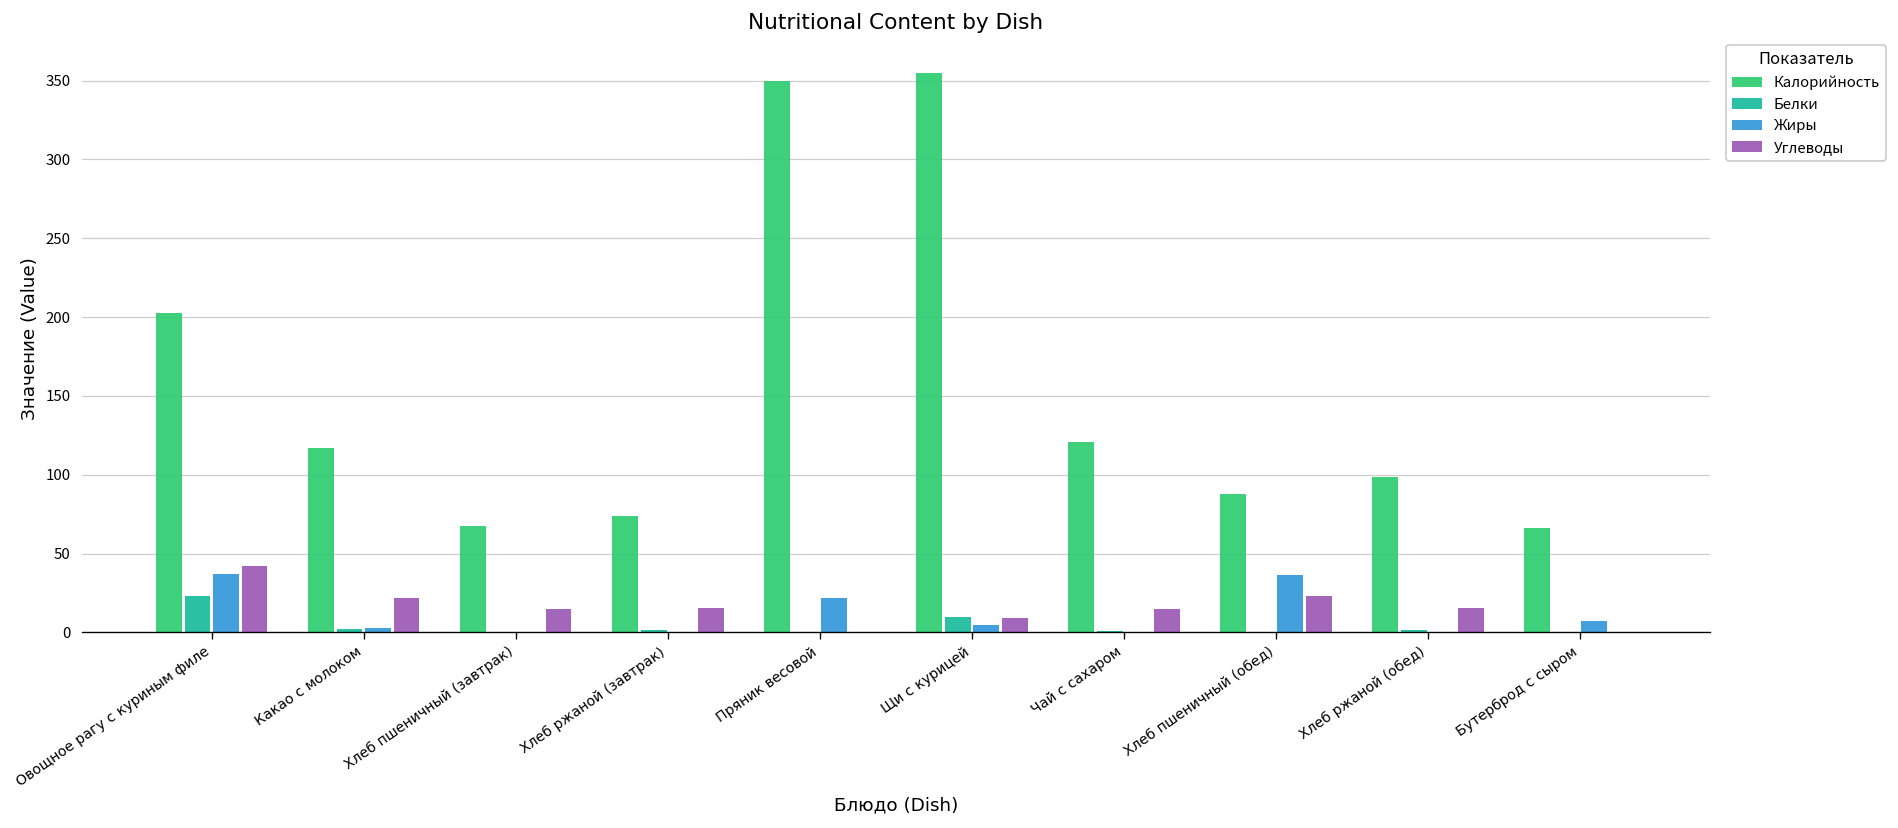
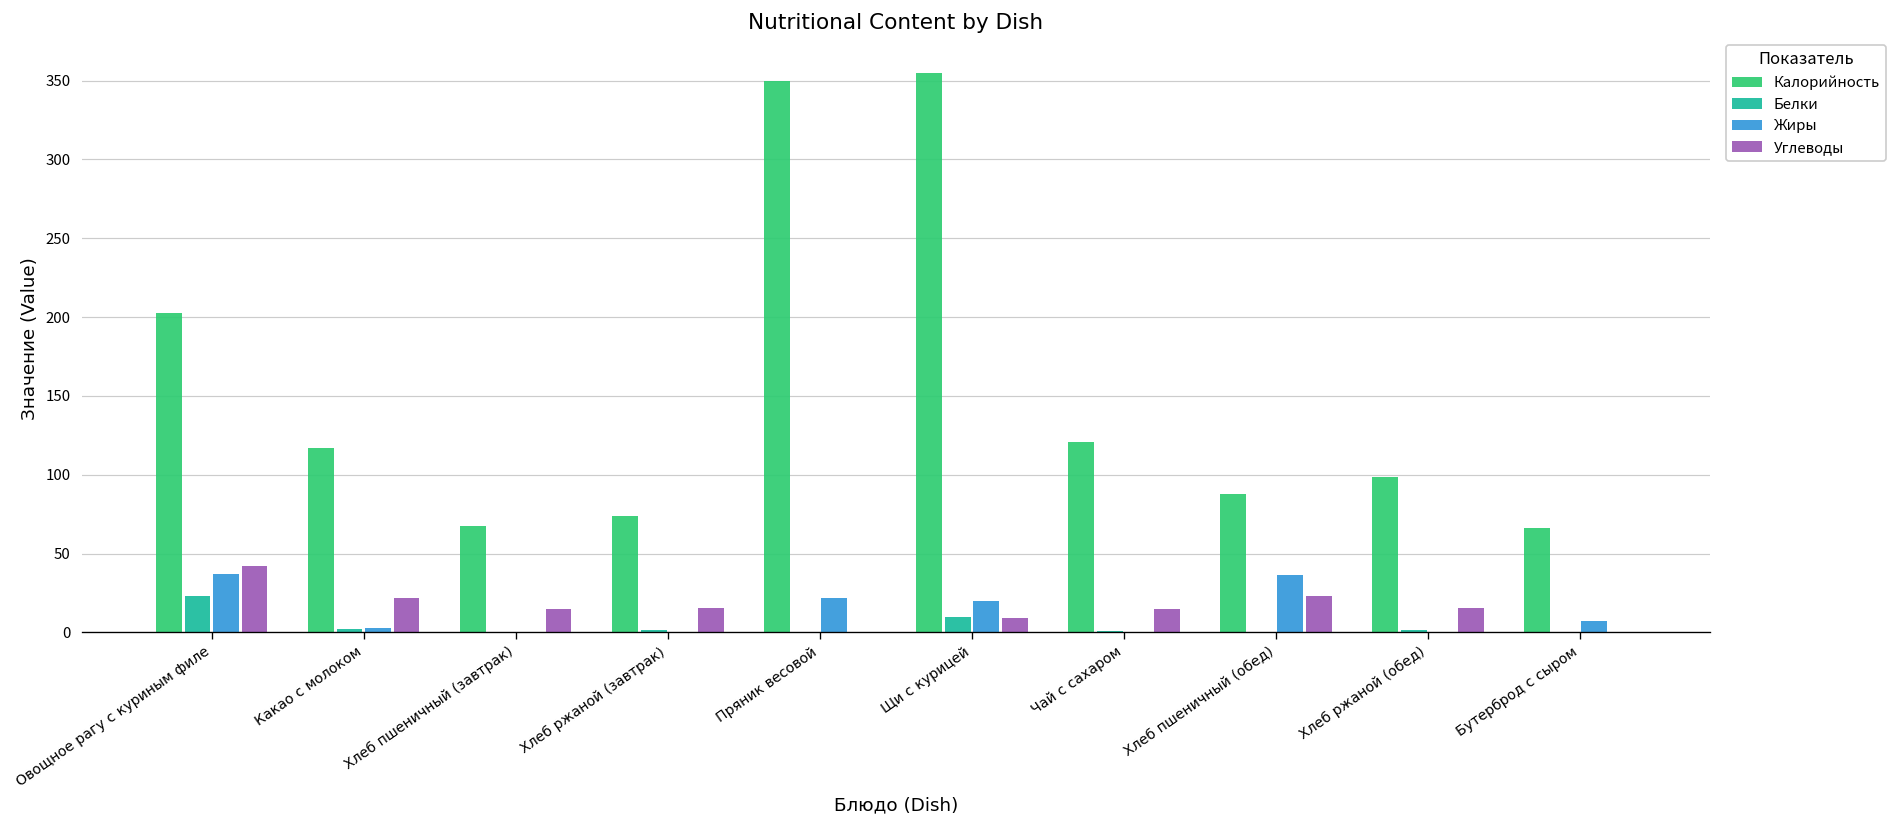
Жиры, Щи с курицей: 5 -> 20
